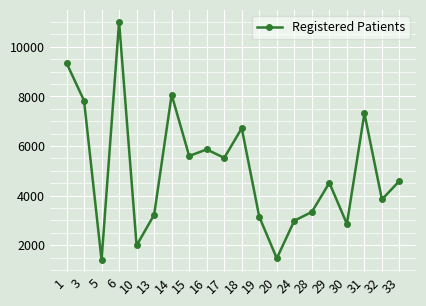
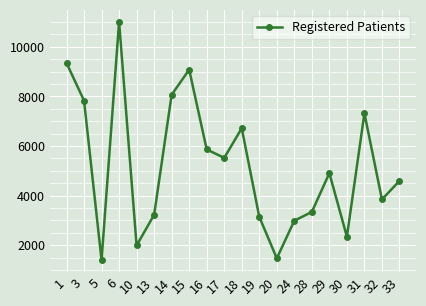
15: 5600 -> 9100
29: 4500 -> 4900
30: 2900 -> 2300
